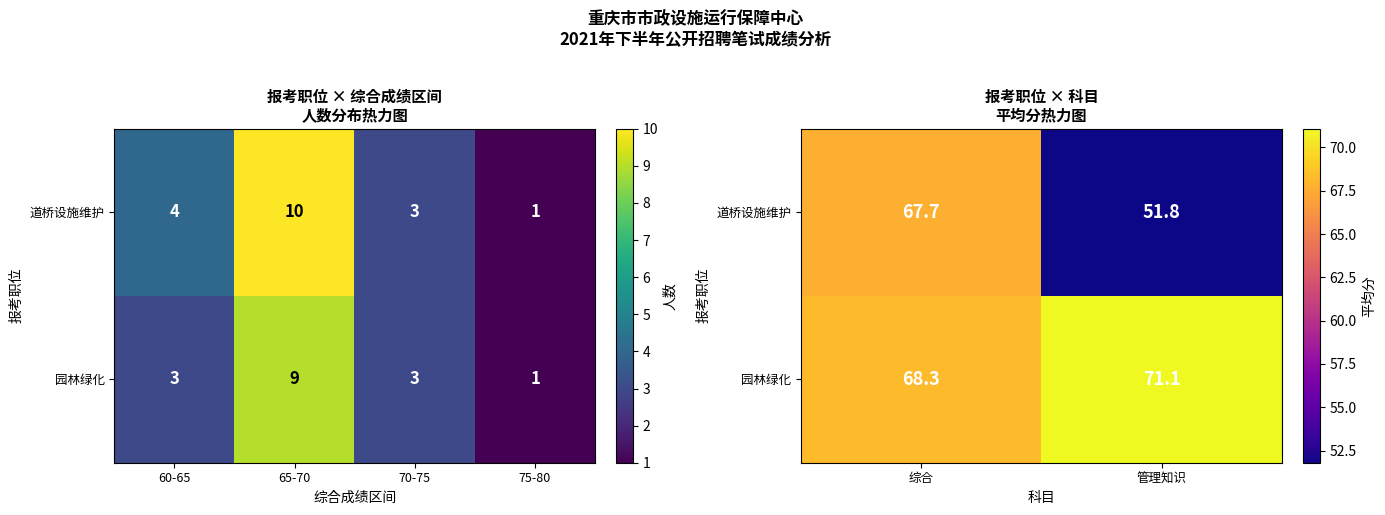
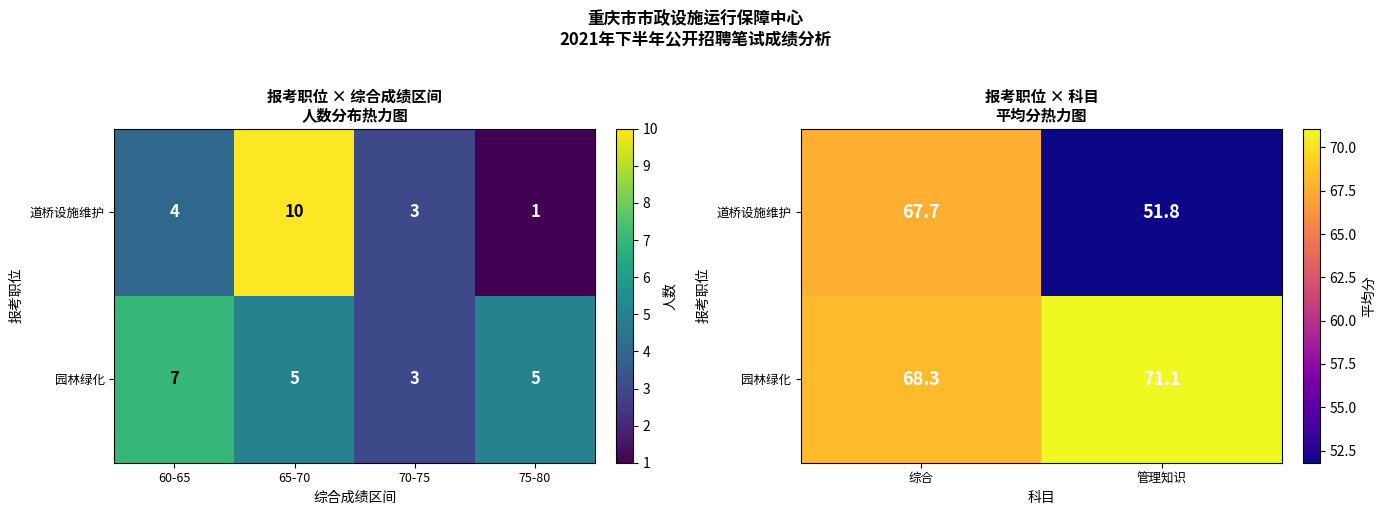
报考职位 × 综合成绩区间 人数分布热力图, 园林绿化, 60-65: 3 -> 7
报考职位 × 综合成绩区间 人数分布热力图, 园林绿化, 65-70: 9 -> 5
报考职位 × 综合成绩区间 人数分布热力图, 园林绿化, 75-80: 1 -> 5
